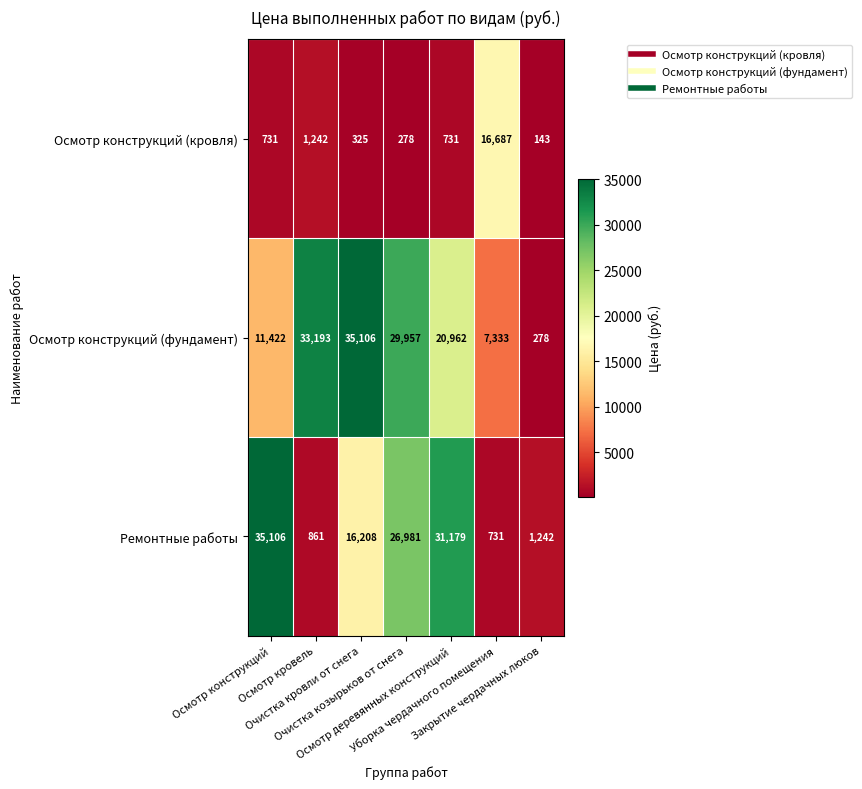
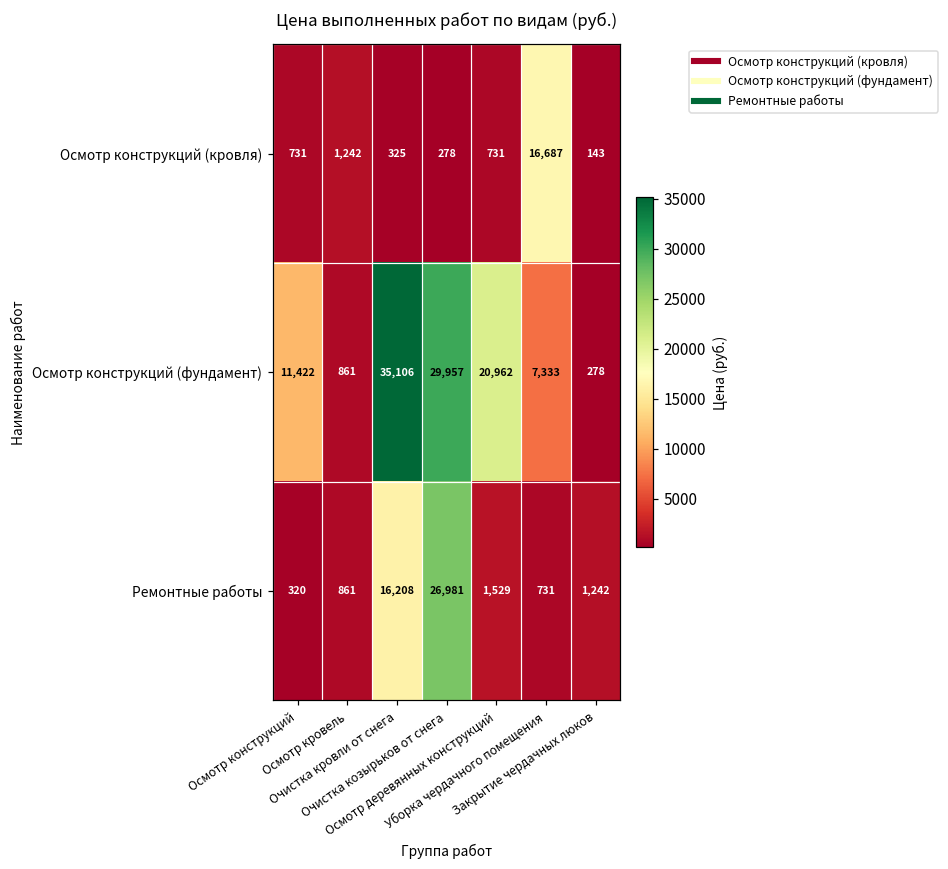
Осмотр конструкций (фундамент), Осмотр кровель: 33,193 -> 861
Ремонтные работы, Осмотр конструкций: 35,106 -> 320
Ремонтные работы, Осмотр деревянных конструкций: 31,179 -> 1,529
